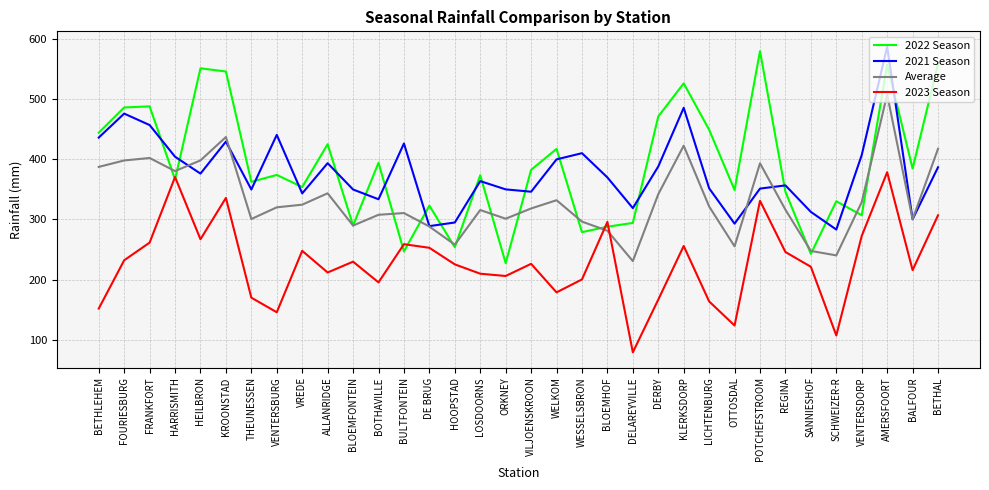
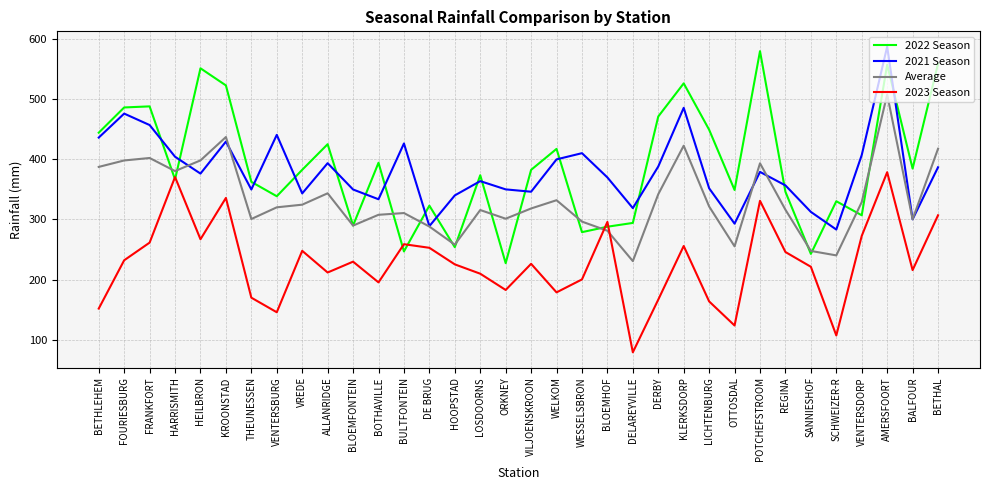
2022 Season, KROONSTAD: 550 -> 520
2022 Season, VENTERSBURG: 370 -> 340
2022 Season, VREDE: 350 -> 380
2021 Season, HOOPSTAD: 300 -> 340
2023 Season, ORKNEY: 210 -> 180
2021 Season, POTCHEFSTROOM: 350 -> 380
